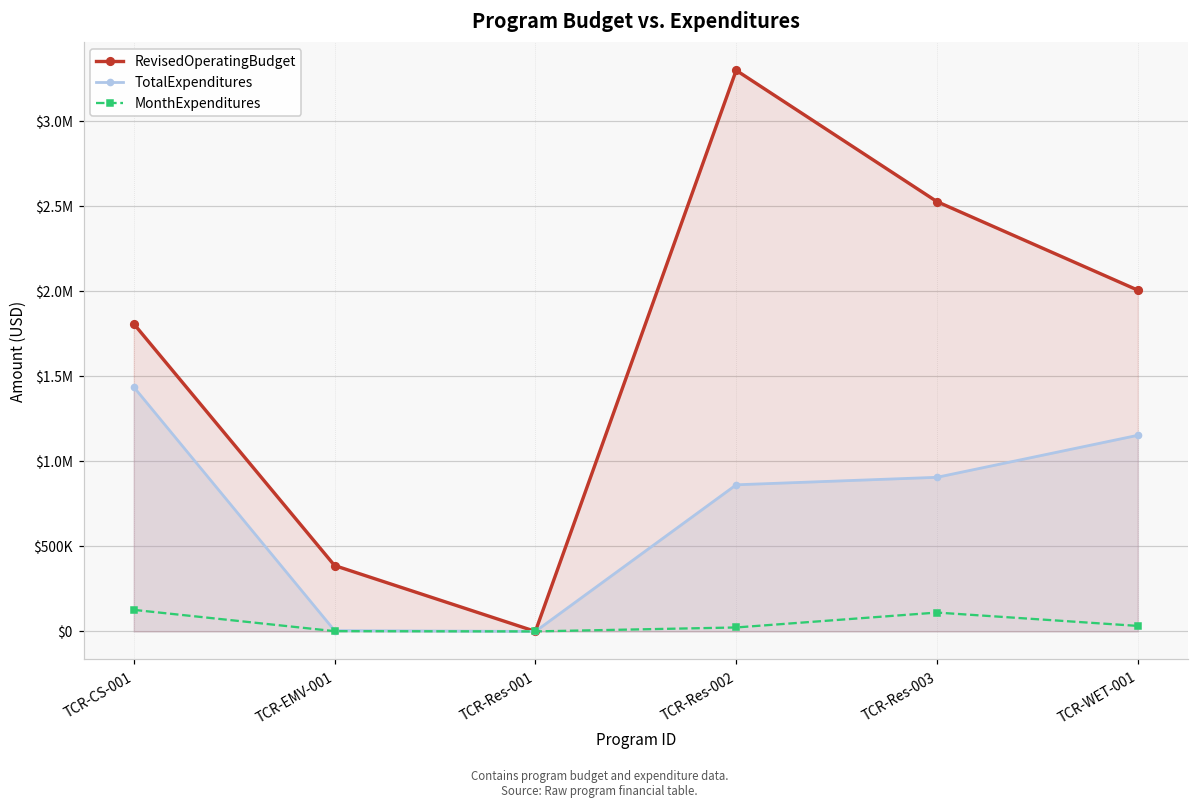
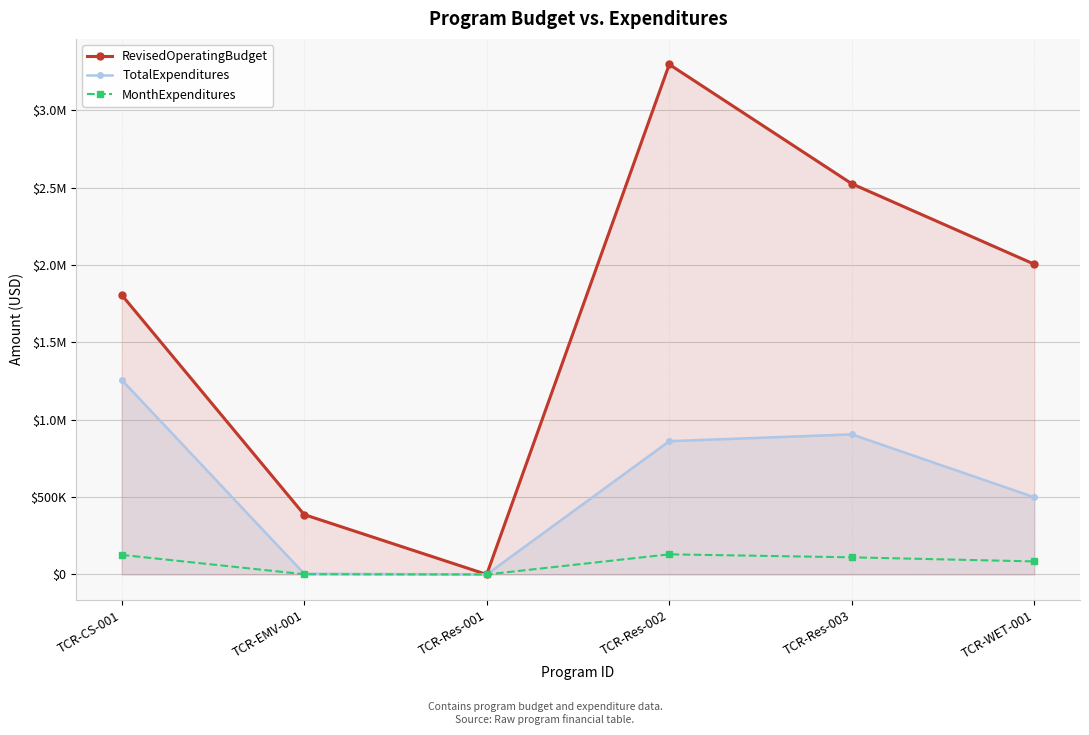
TotalExpenditures, TCR-CS-001: $1440000 -> $1260000
MonthExpenditures, TCR-Res-002: $20000 -> $130000
TotalExpenditures, TCR-WET-001: $1150000 -> $500000
MonthExpenditures, TCR-WET-001: $30000 -> $80000
